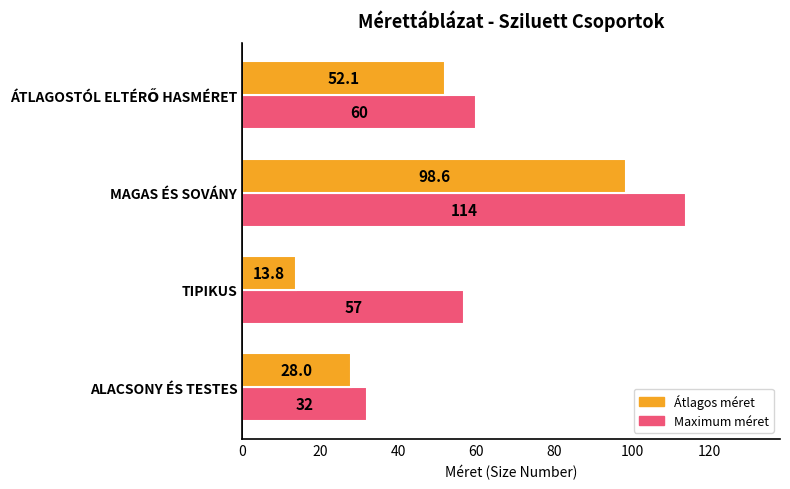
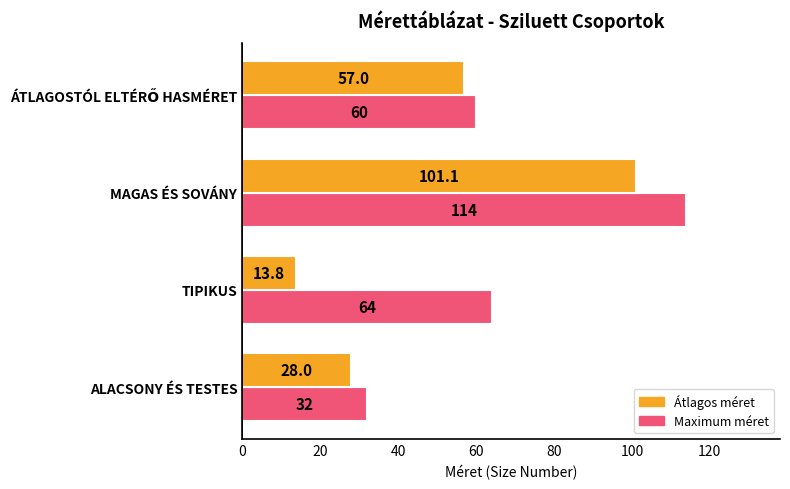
Átlagos méret, ÁTLAGOSTÓL ELTÉRŐ HASMÉRET: 52.1 -> 57.0
Átlagos méret, MAGAS ÉS SOVÁNY: 98.6 -> 101.1
Maximum méret, TIPIKUS: 57 -> 64
